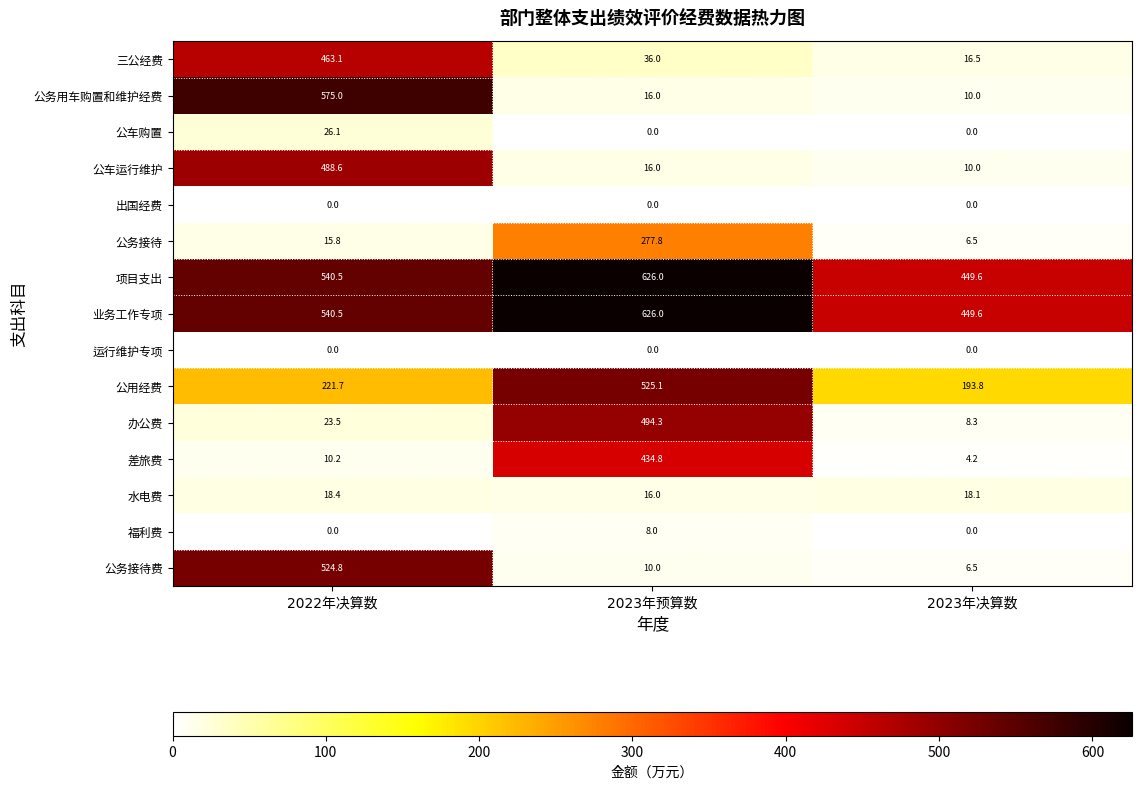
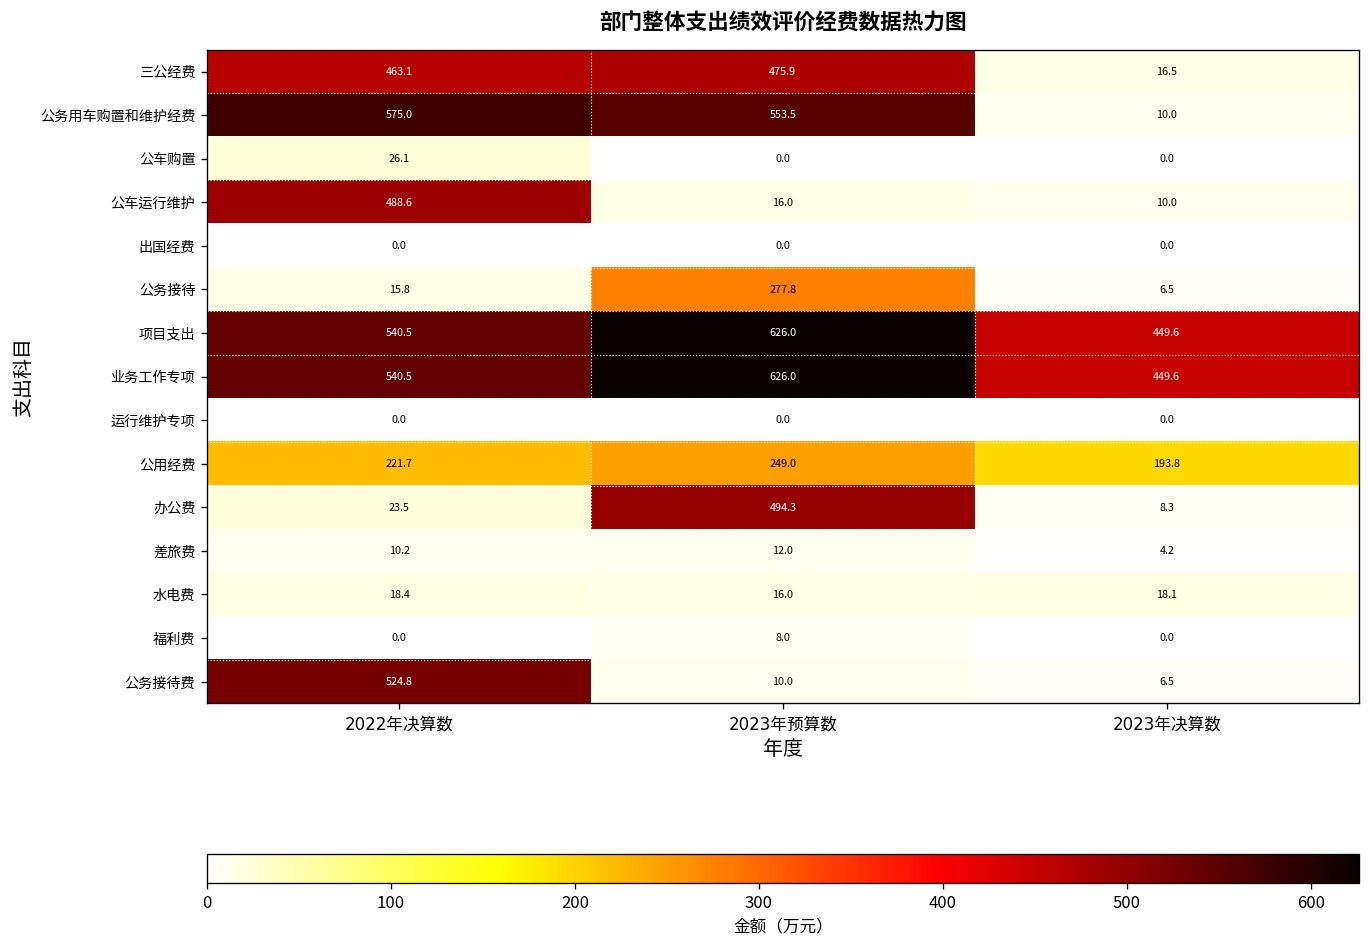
三公经费, 2023年预算数: 36.0 -> 475.9
公务用车购置和维护经费, 2023年预算数: 16.0 -> 553.5
公用经费, 2023年预算数: 525.1 -> 249.0
差旅费, 2023年预算数: 434.8 -> 12.0
